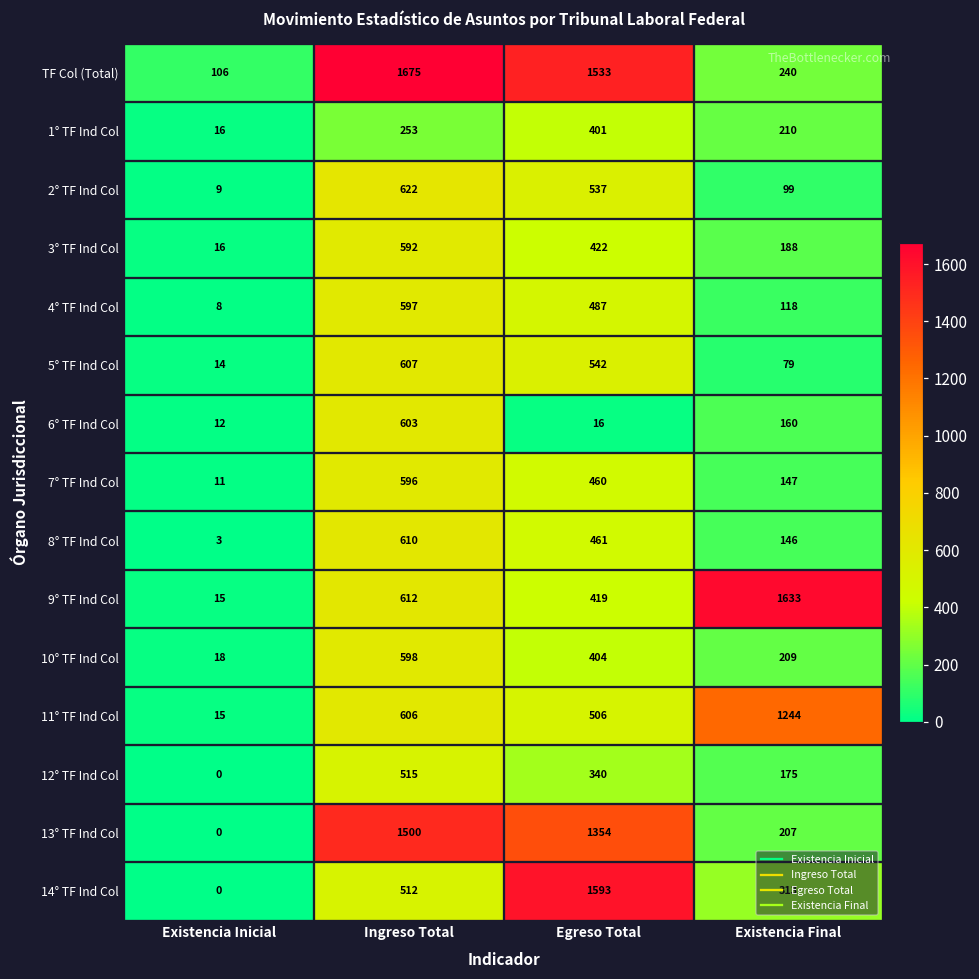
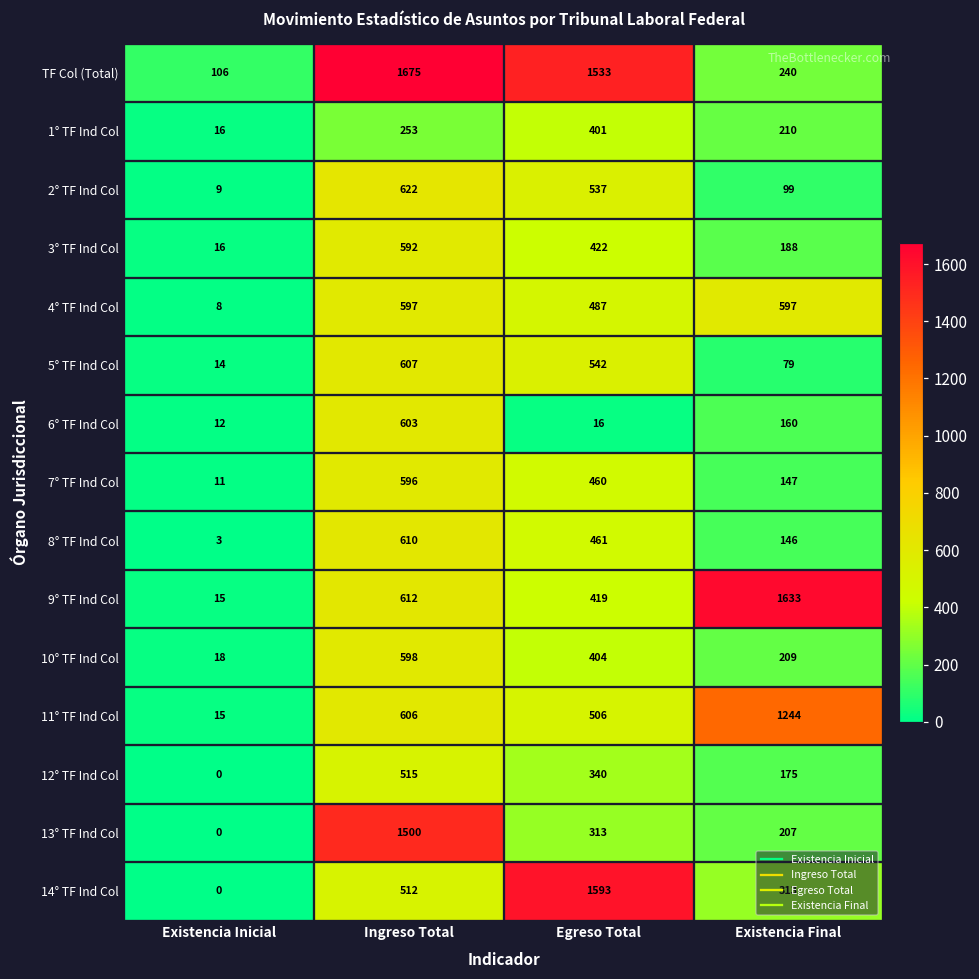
4° TF Ind Col, Existencia Final: 118 -> 597
13° TF Ind Col, Egreso Total: 1354 -> 313
